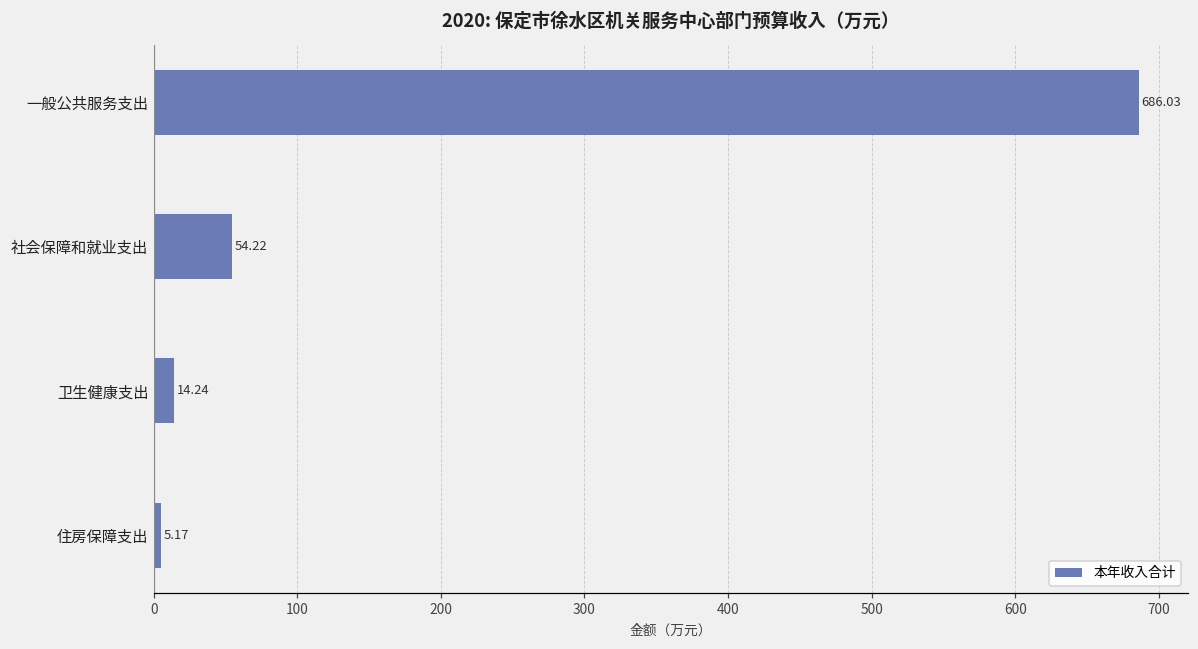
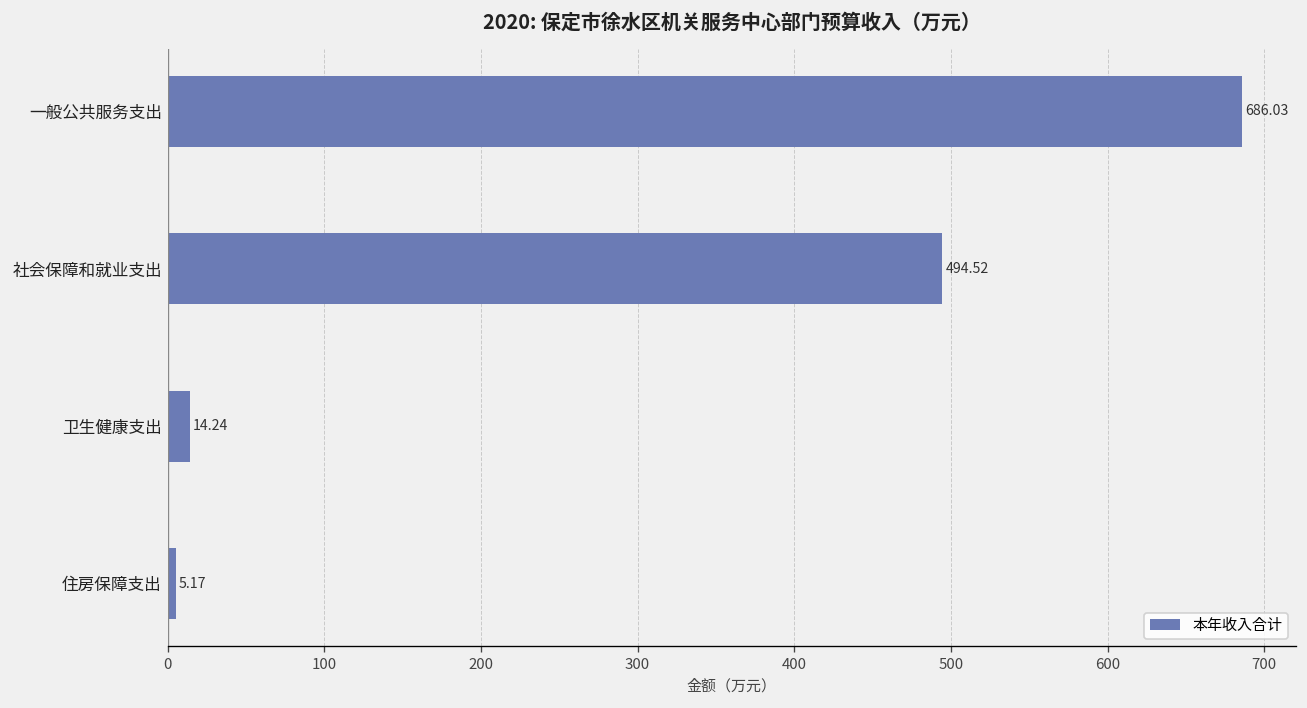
社会保障和就业支出: 54.22 -> 494.52
